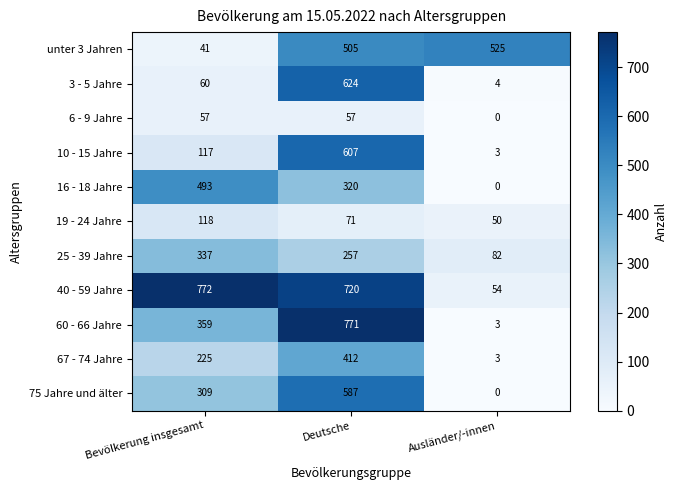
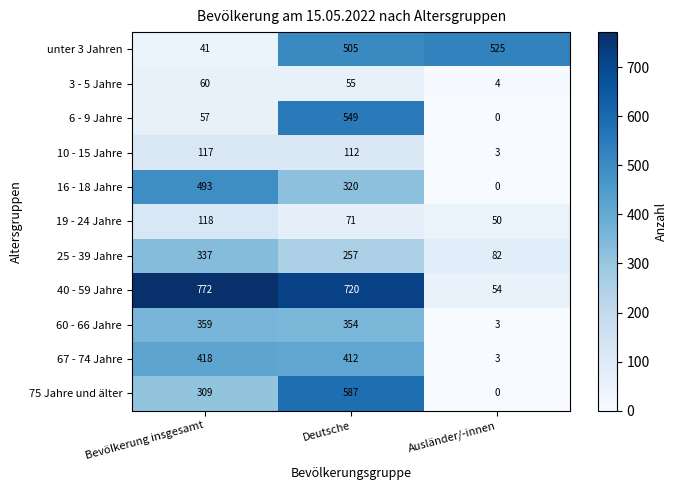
3 - 5 Jahre, Deutsche: 624 -> 55
6 - 9 Jahre, Deutsche: 57 -> 549
10 - 15 Jahre, Deutsche: 607 -> 112
60 - 66 Jahre, Deutsche: 771 -> 354
67 - 74 Jahre, Bevölkerung insgesamt: 225 -> 418
